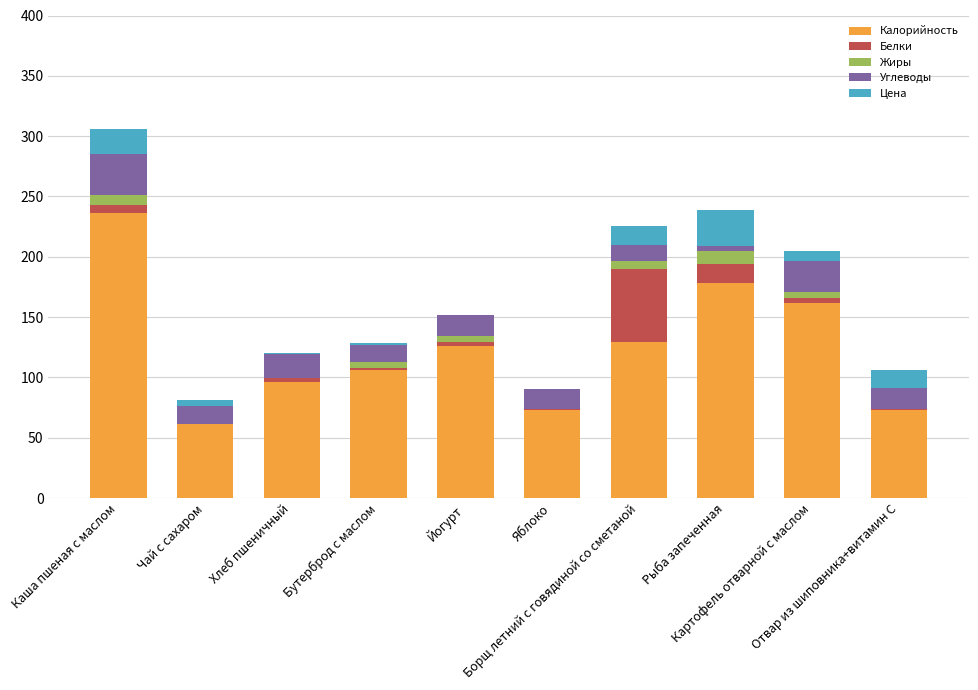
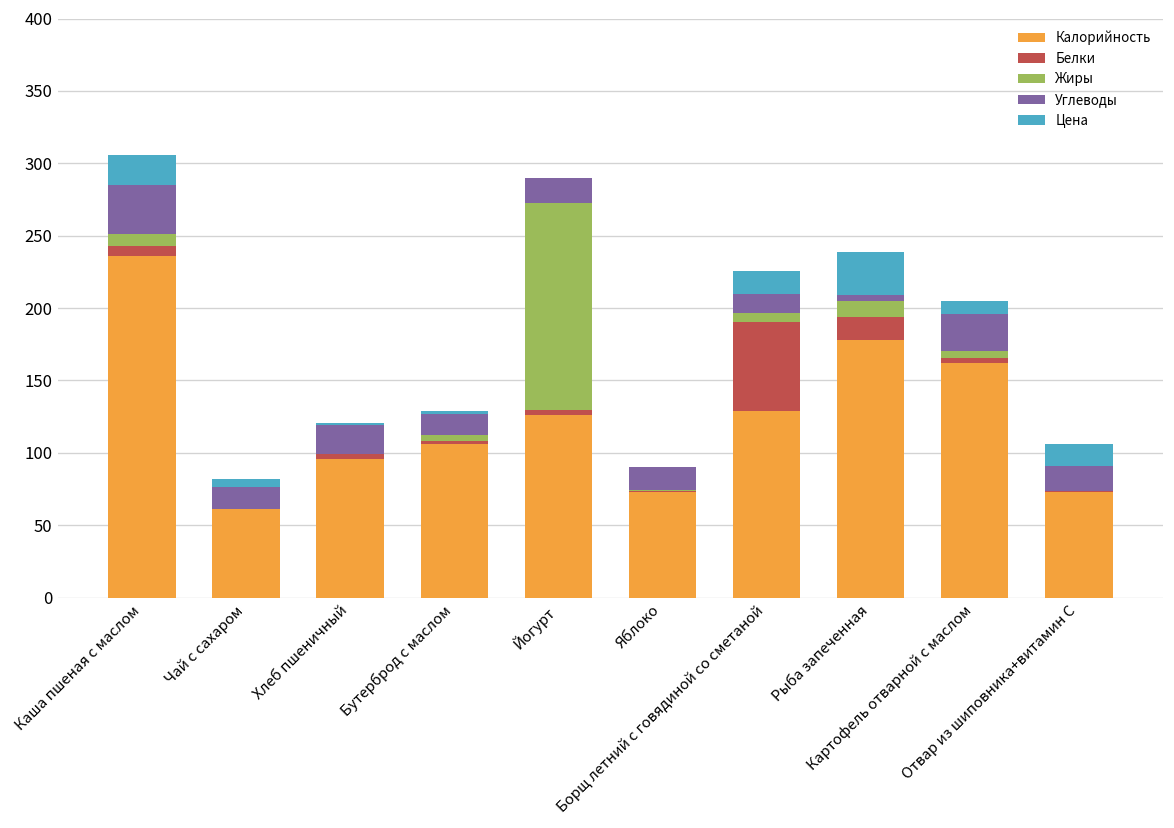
Жиры, Йогурт: 5 -> 144
